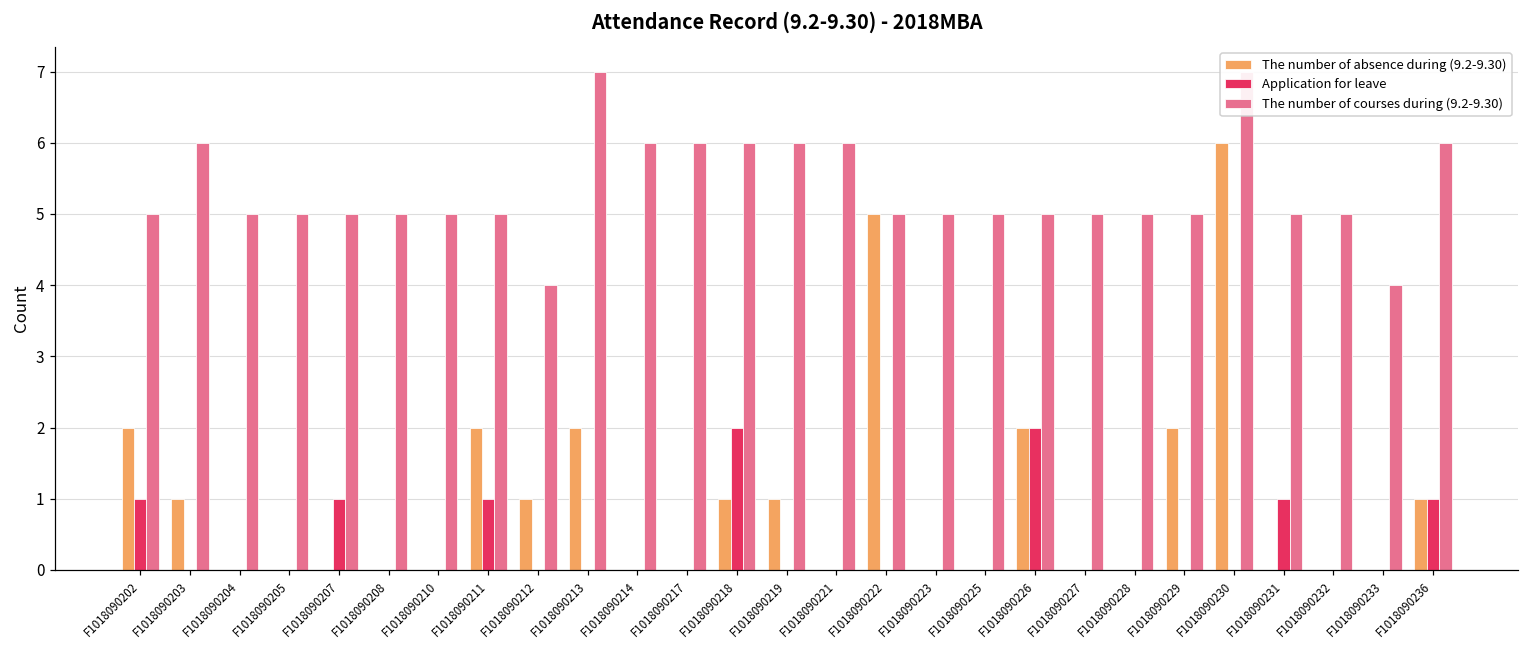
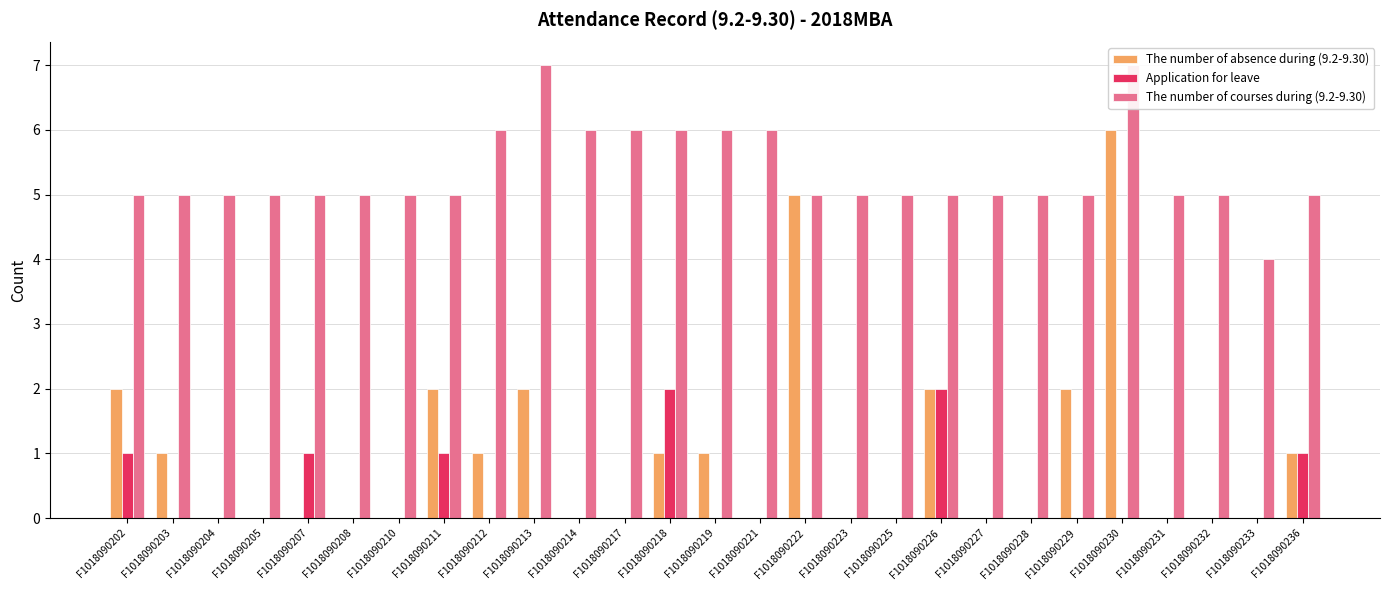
The number of courses during (9.2-9.30), F1018090203: 6 -> 5
The number of courses during (9.2-9.30), F1018090212: 4 -> 6
Application for leave, F1018090231: 1 -> 0
The number of courses during (9.2-9.30), F1018090236: 6 -> 5
